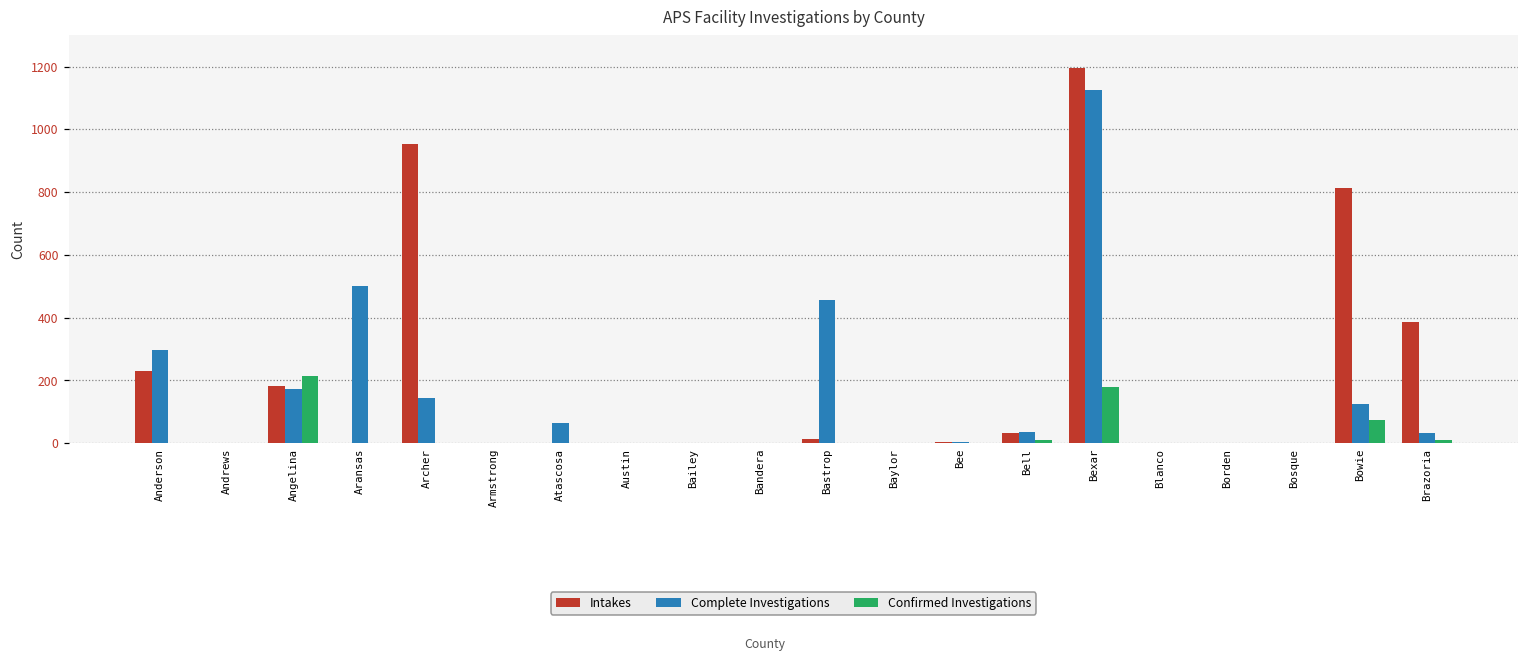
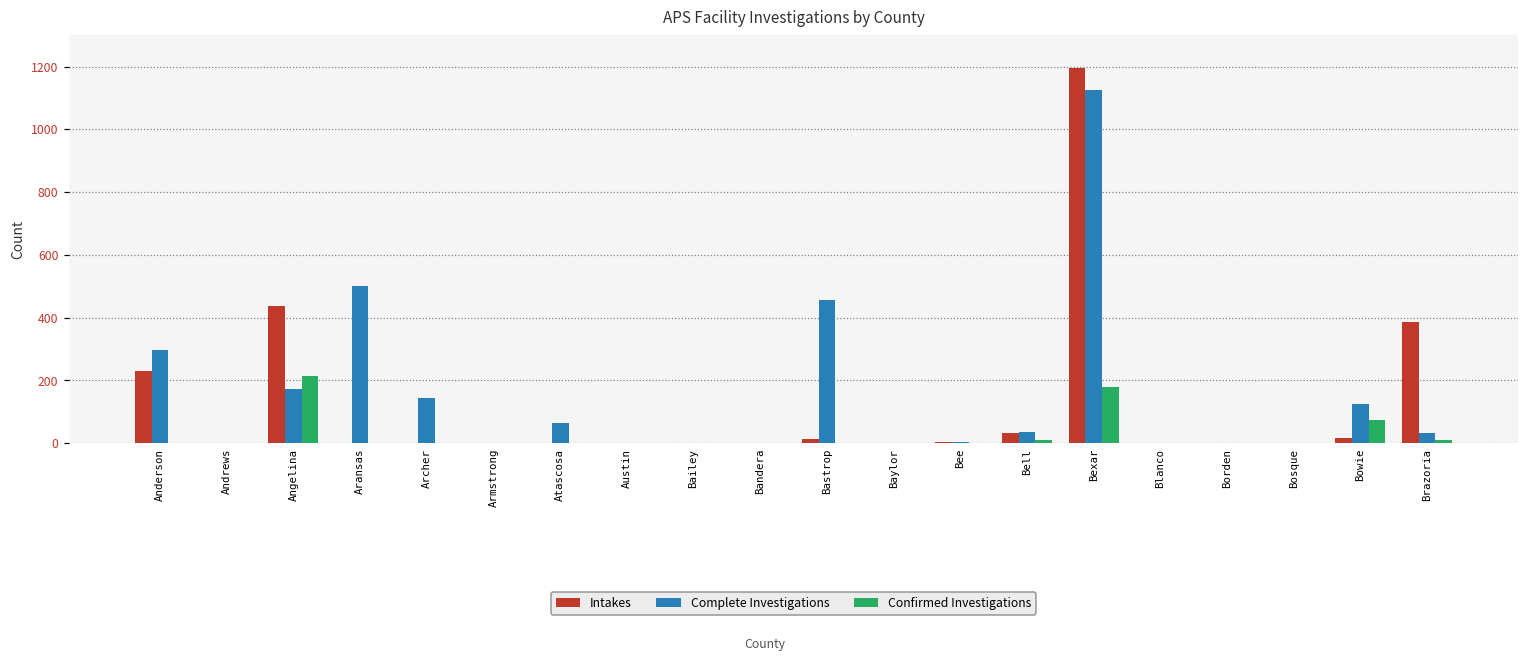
Intakes, Angelina: 180 -> 440
Intakes, Archer: 950 -> 0
Intakes, Bowie: 810 -> 20
